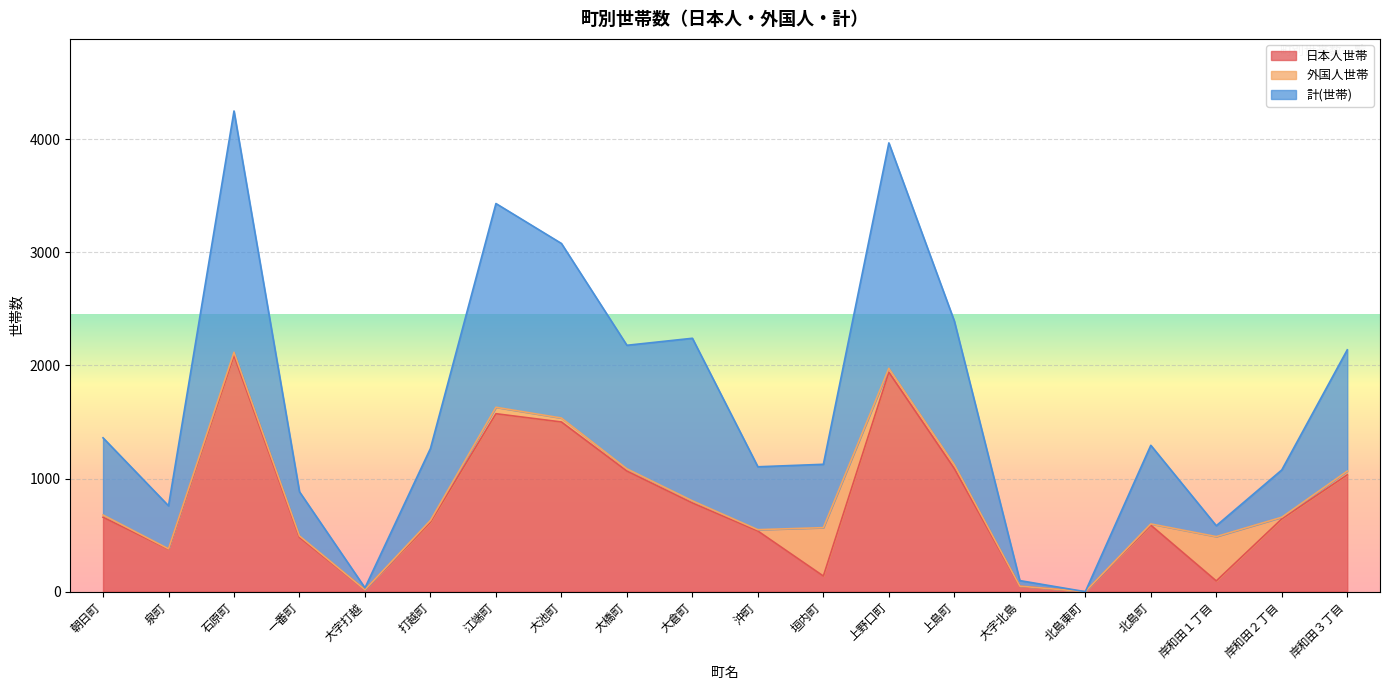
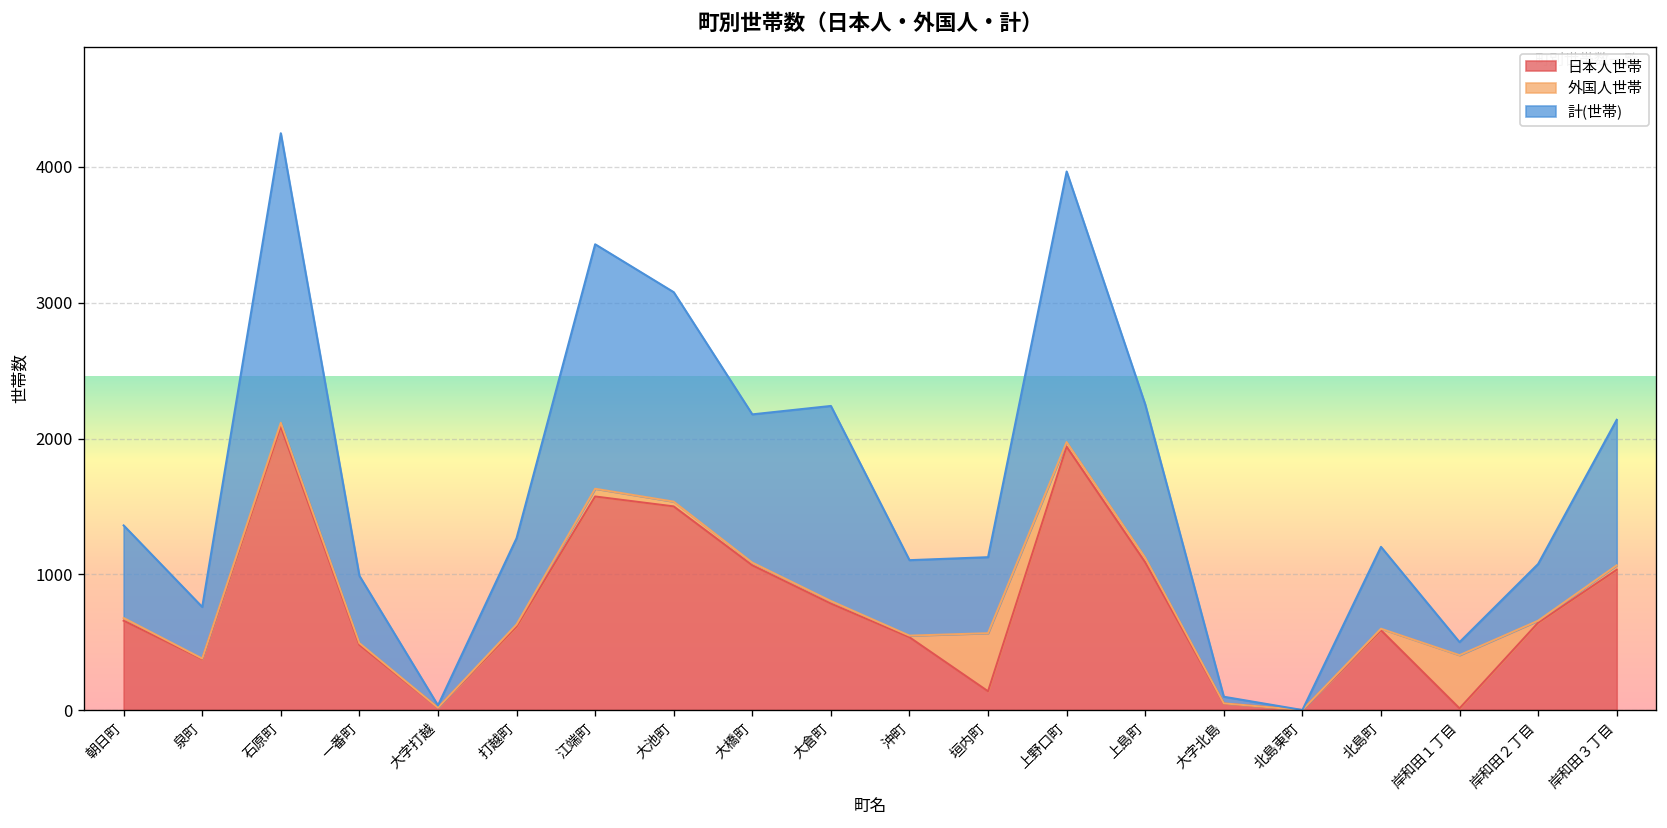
計(世帯), 一番町: 390 -> 500
計(世帯), 上島町: 1270 -> 1130
計(世帯), 北島町: 700 -> 600
日本人世帯, 岸和田１丁目: 100 -> 10
